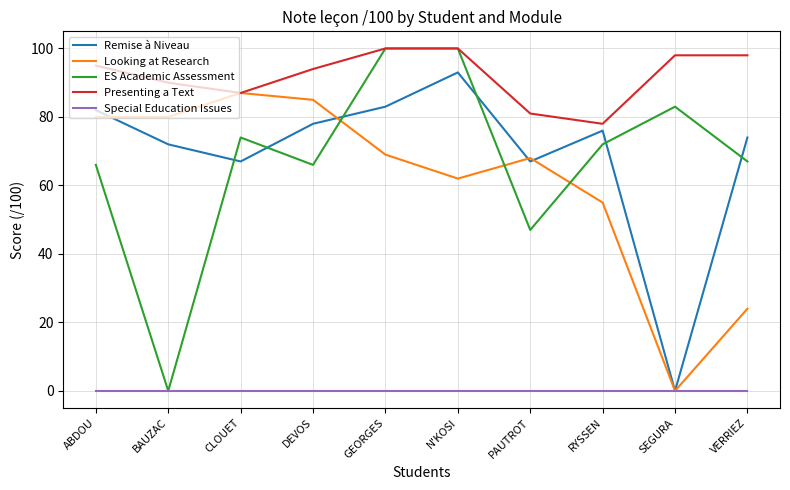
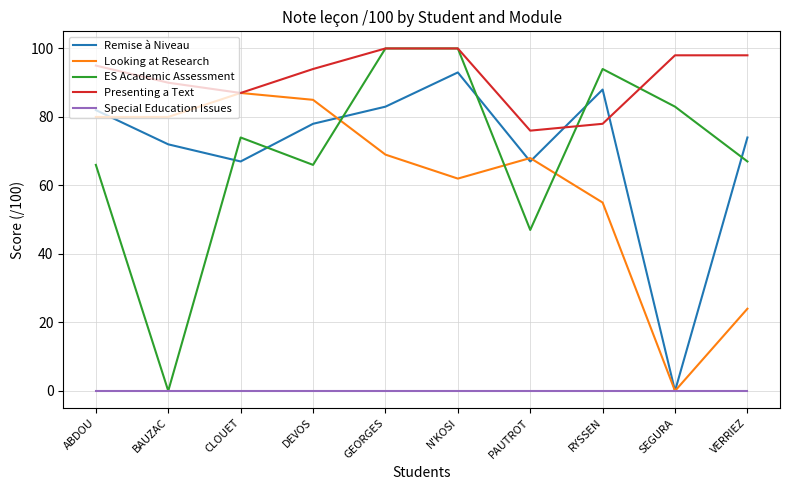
Presenting a Text, PAUTROT: 81 -> 76
Remise à Niveau, RYSSEN: 76 -> 88
ES Academic Assessment, RYSSEN: 72 -> 94
